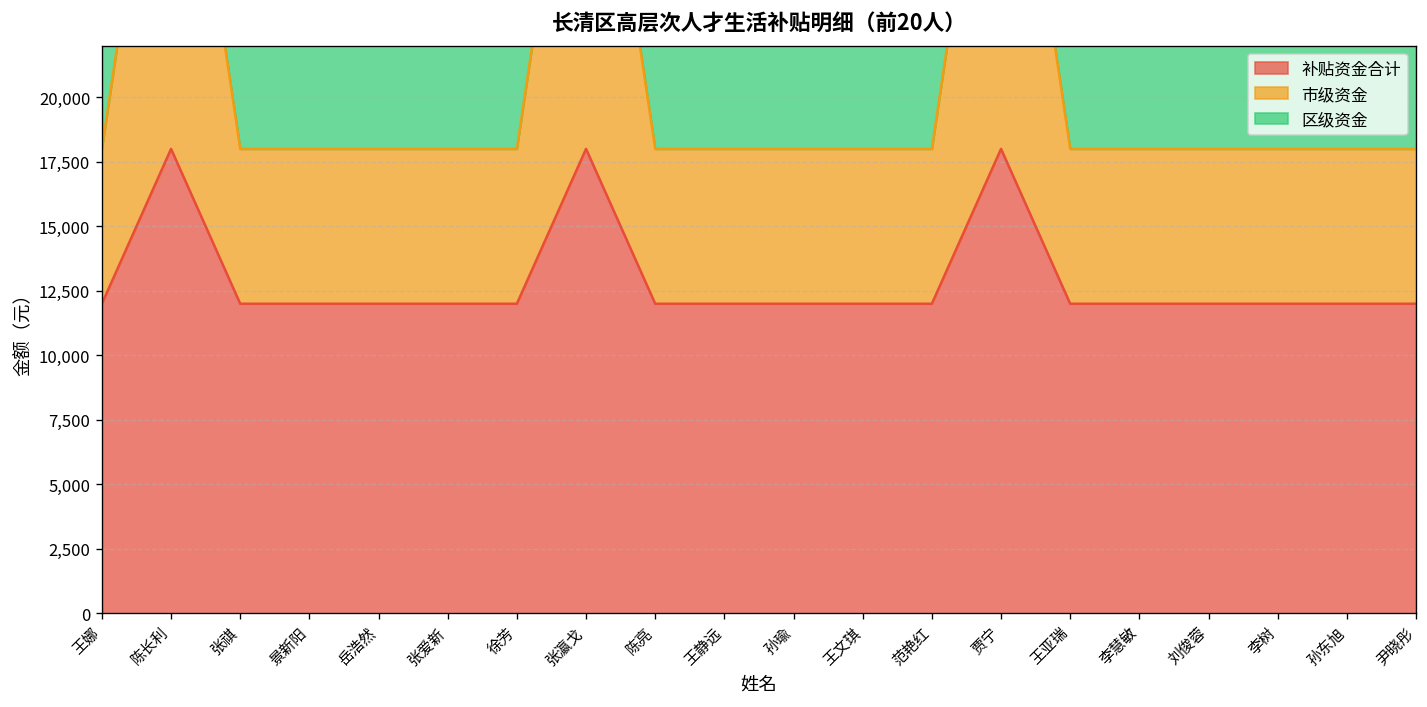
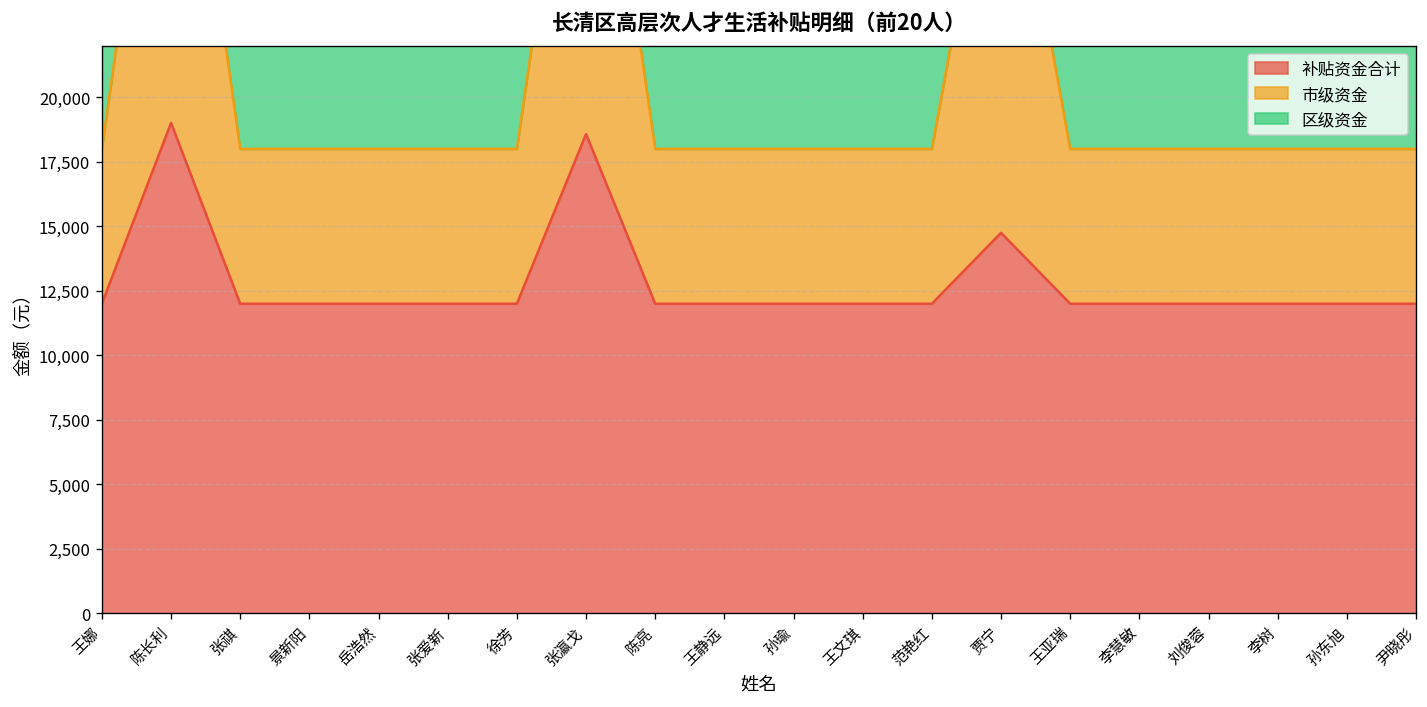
补贴资金合计, 陈长利: 18,000 -> 19,000
补贴资金合计, 张瀛戈: 18,000 -> 18,600
补贴资金合计, 贾宁: 18,000 -> 14,700
